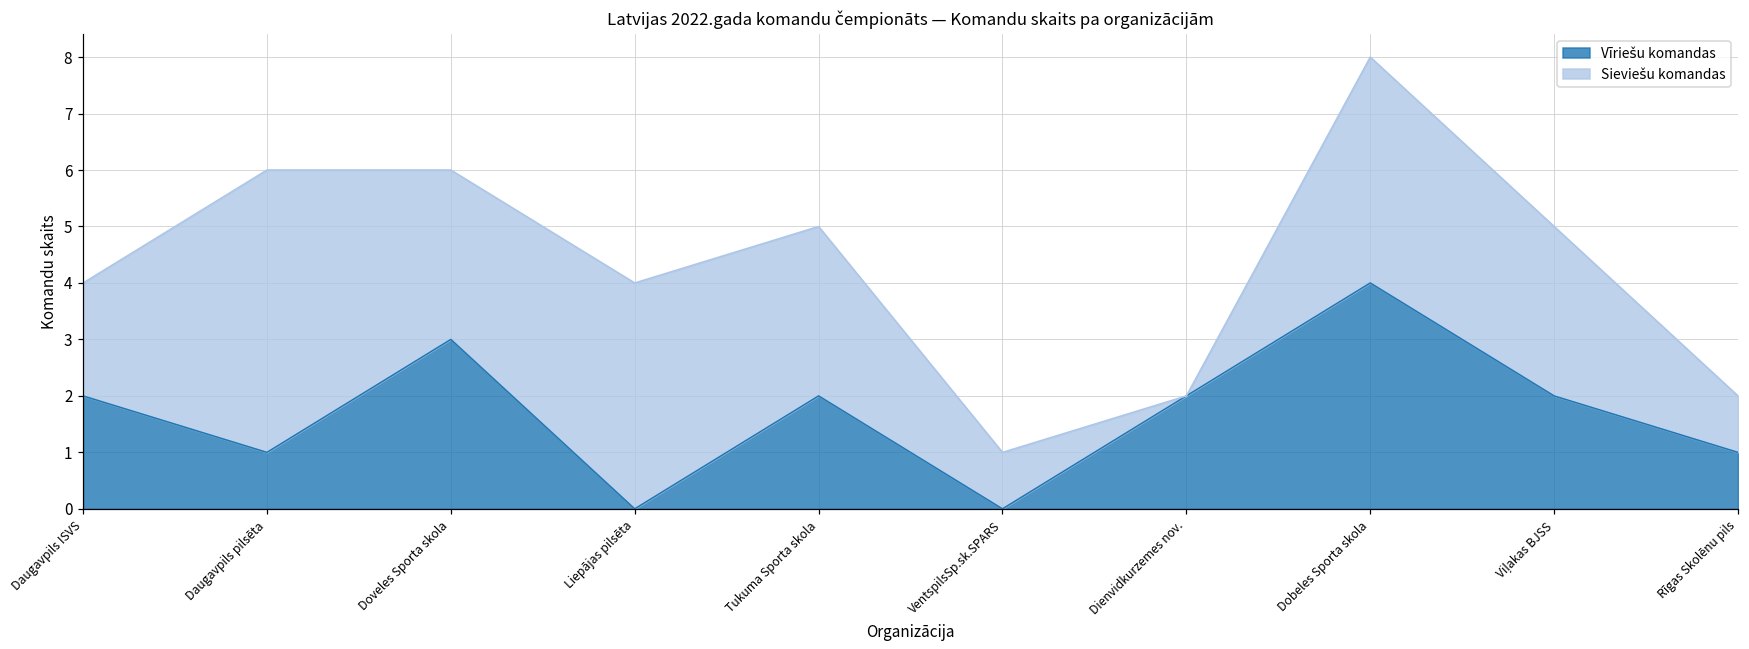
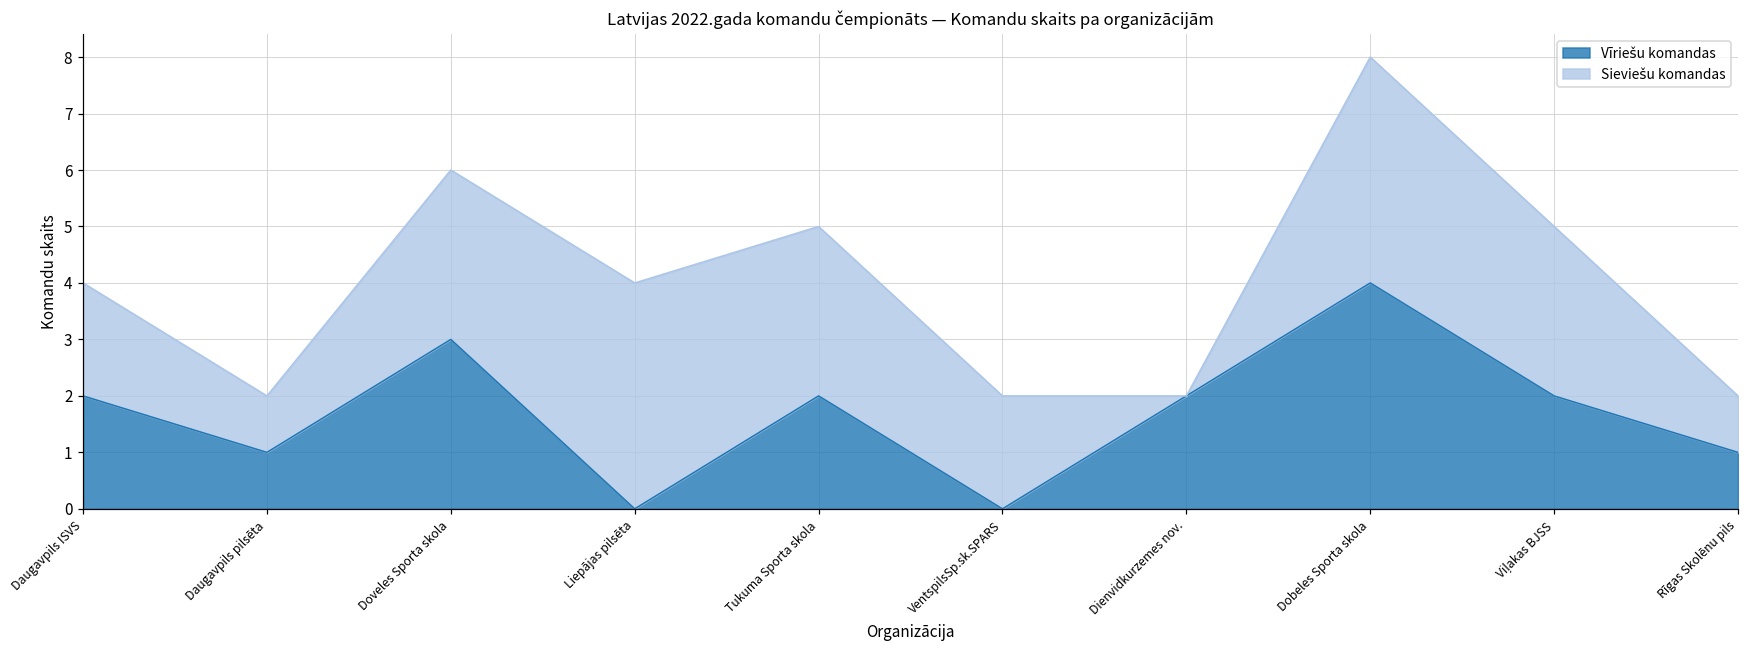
Sieviešu komandas, Daugavpils pilsēta: 5 -> 1
Sieviešu komandas, VentspilsSp.sk.SPARS: 1 -> 2
